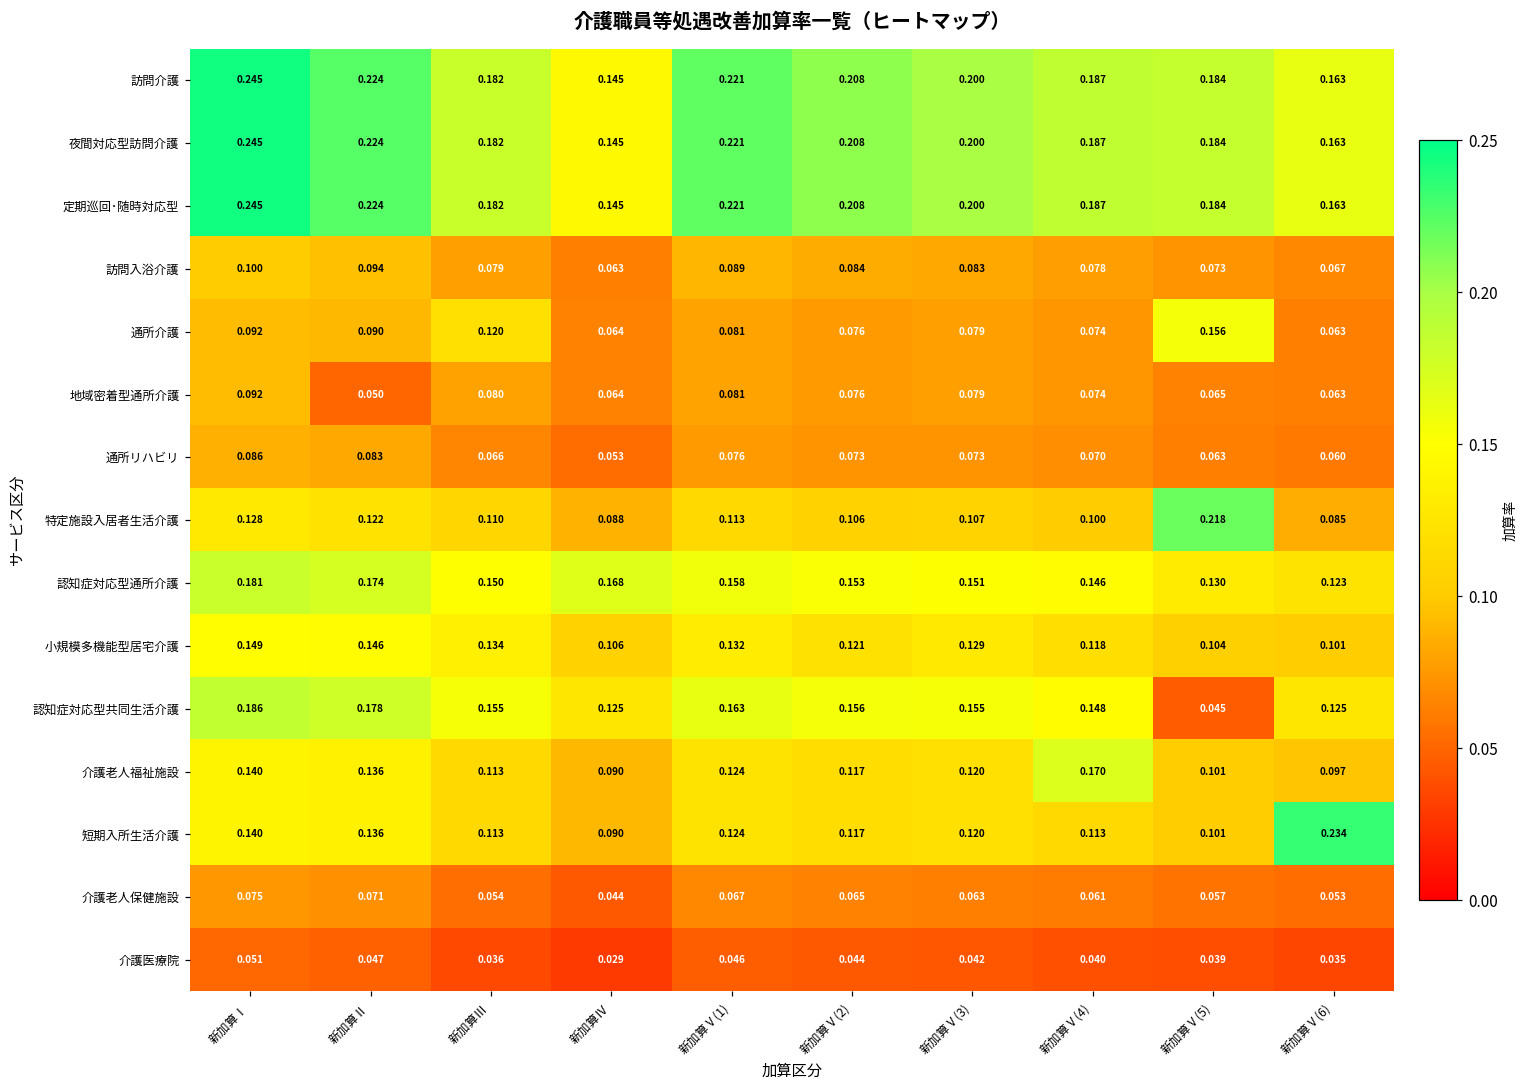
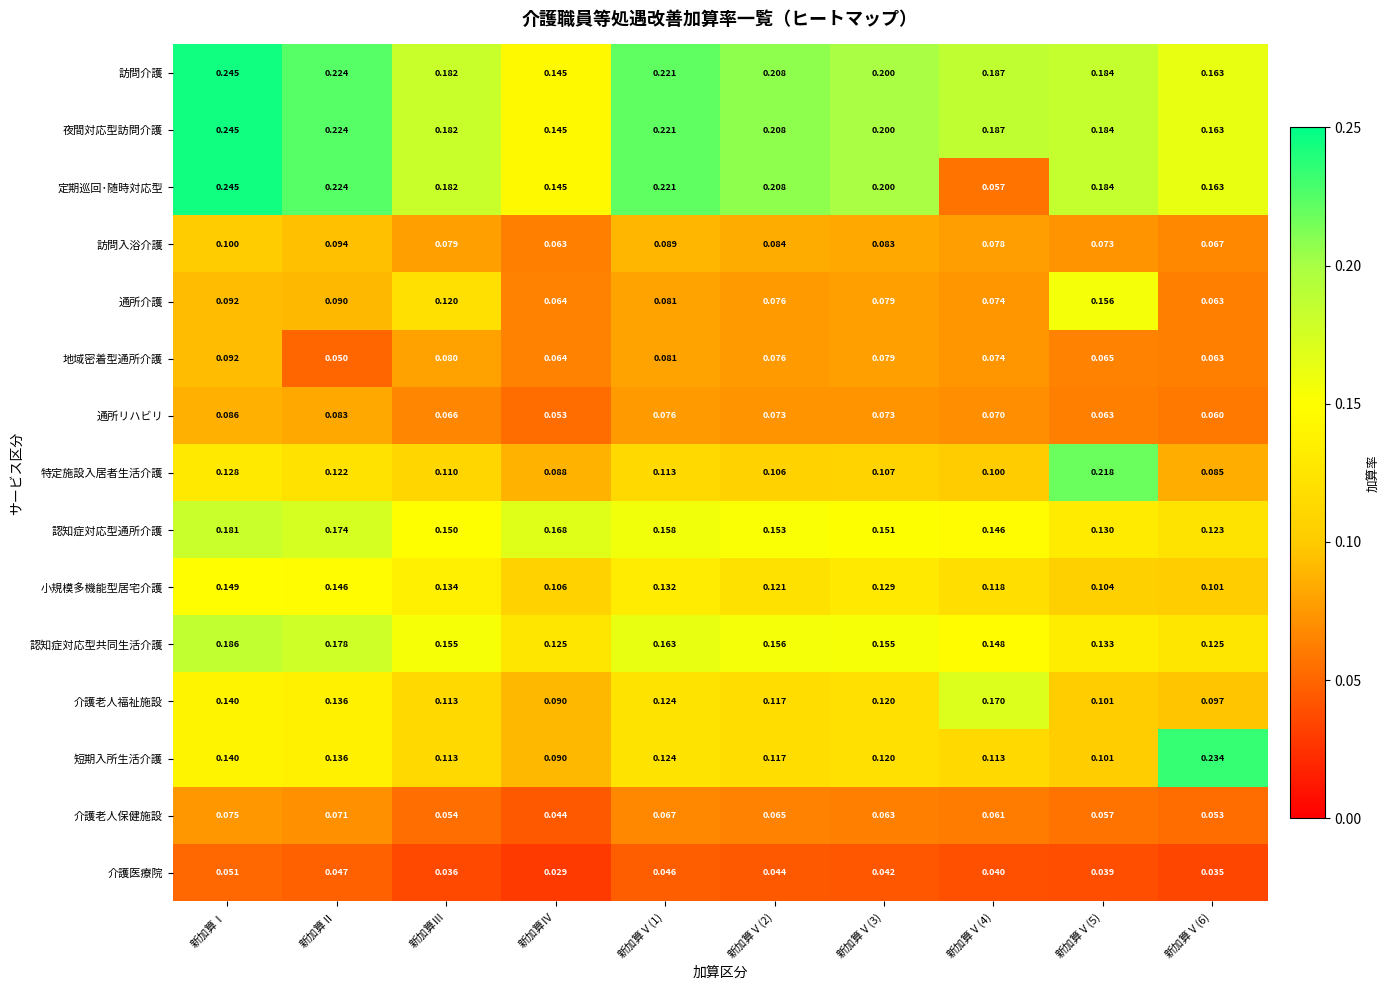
定期巡回･随時対応型, 新加算Ⅴ(4): 0.187 -> 0.057
認知症対応型共同生活介護, 新加算Ⅴ(5): 0.045 -> 0.133
